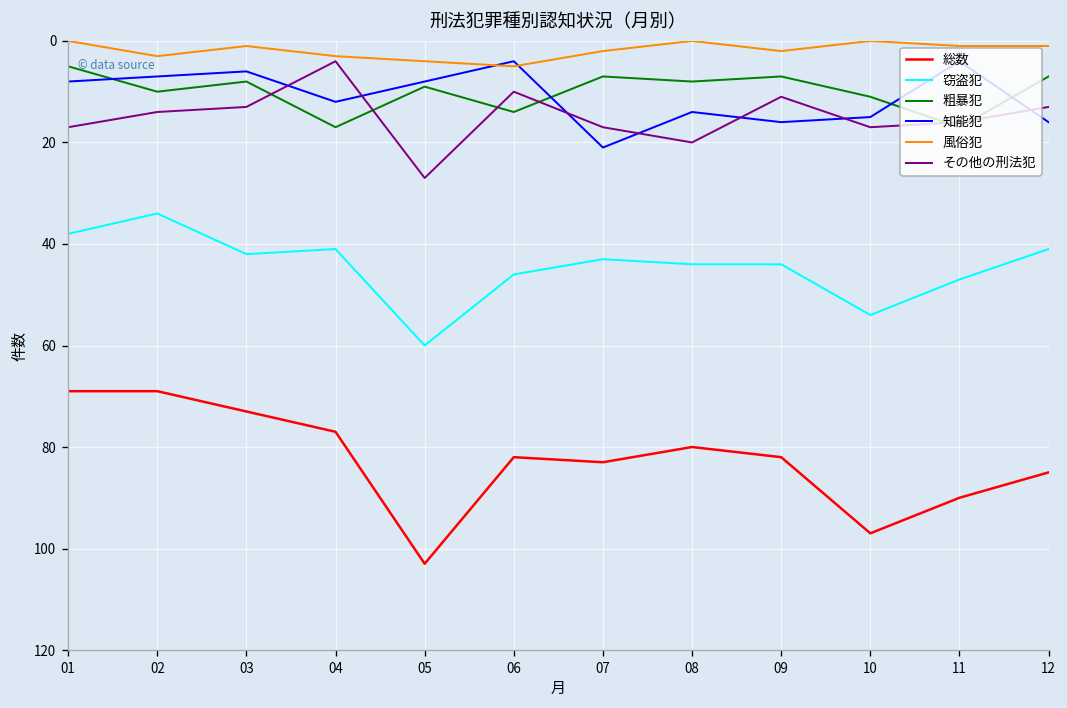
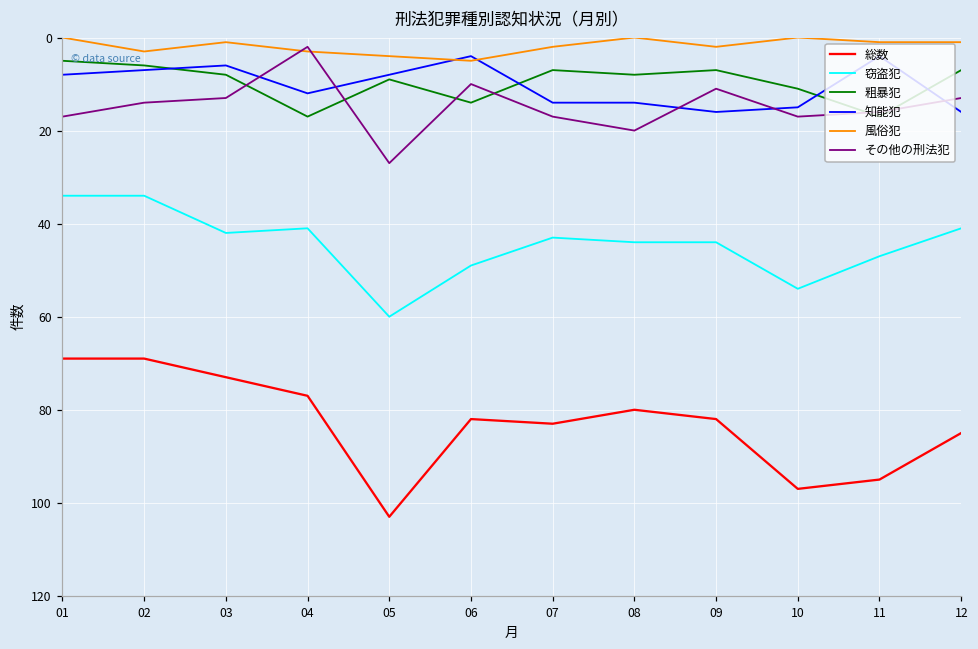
窃盗犯, 01: 38 -> 34
粗暴犯, 02: 10 -> 6
その他の刑法犯, 04: 4 -> 2
窃盗犯, 06: 46 -> 49
知能犯, 07: 21 -> 14
総数, 11: 90 -> 95
